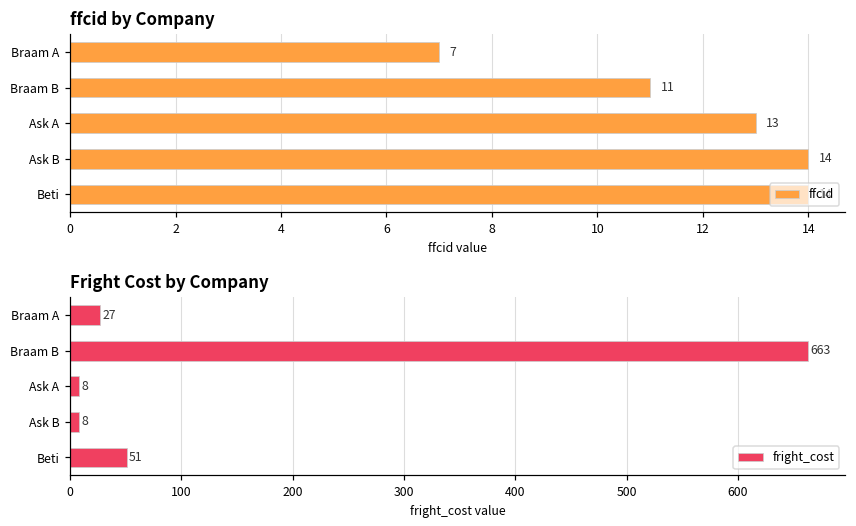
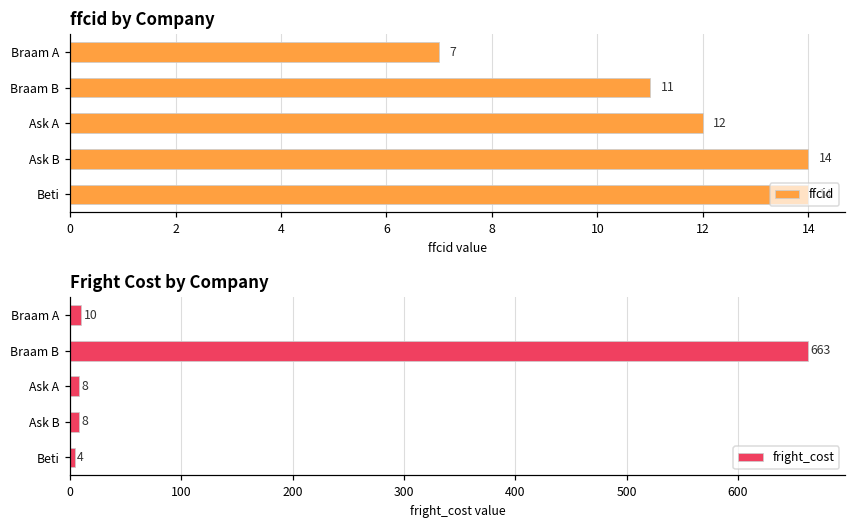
ffcid by Company, Ask A: 13 -> 12
Fright Cost by Company, Braam A: 27 -> 10
Fright Cost by Company, Beti: 51 -> 4
